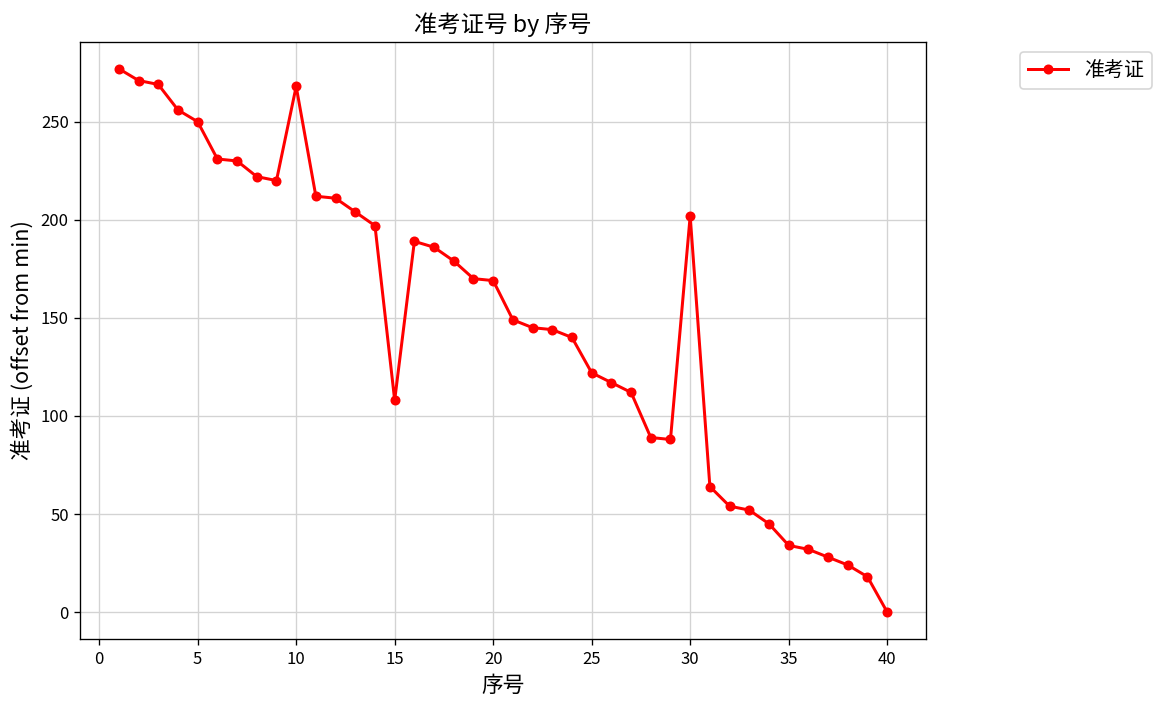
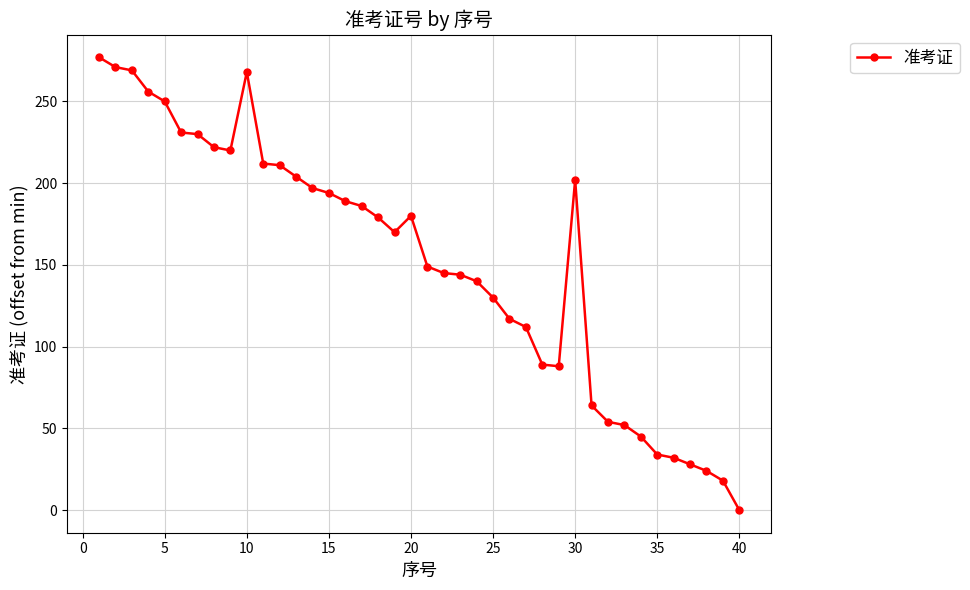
15: 108 -> 194
20: 169 -> 180
25: 122 -> 130
